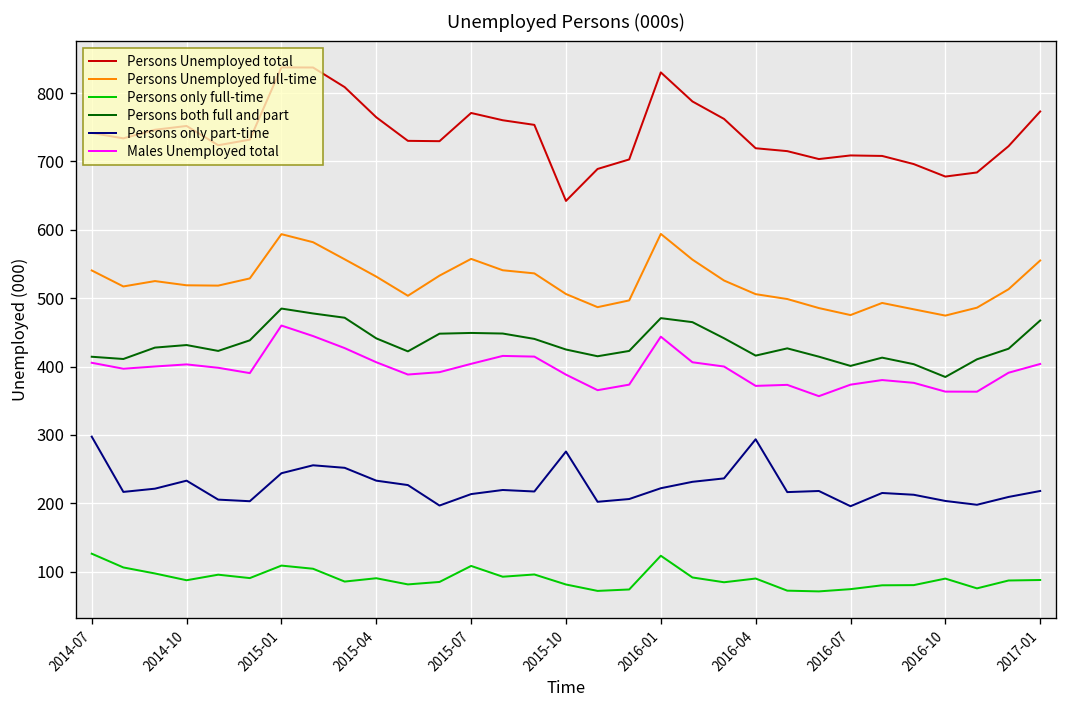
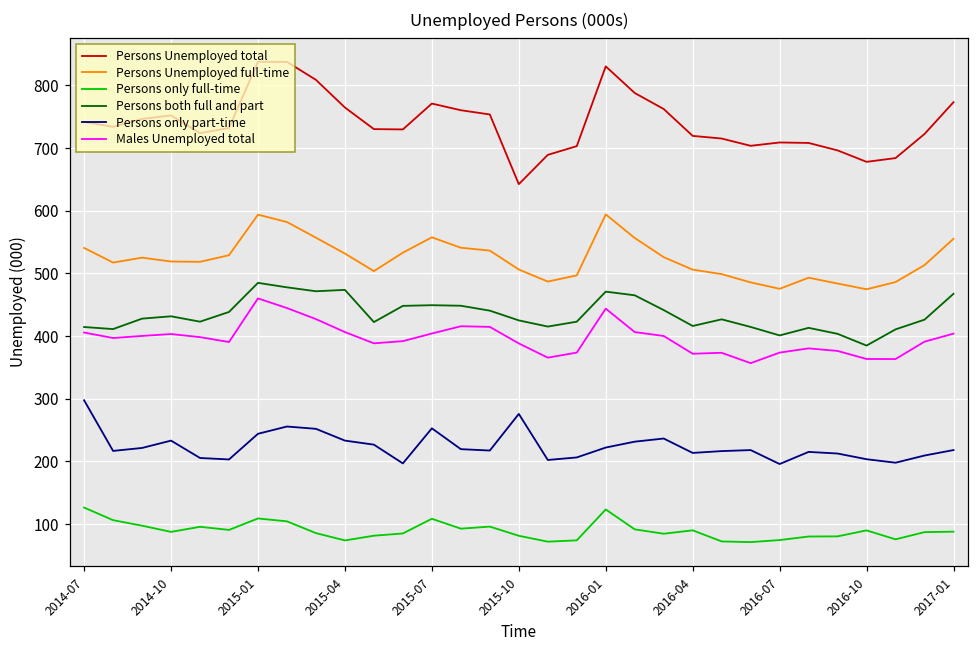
Persons only full-time, 2015-04: 90 -> 70
Persons both full and part, 2015-04: 440 -> 470
Persons only part-time, 2015-07: 210 -> 250
Persons only part-time, 2016-04: 290 -> 210
